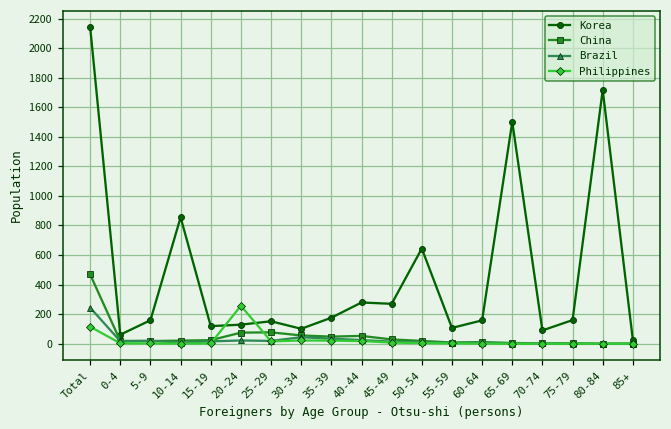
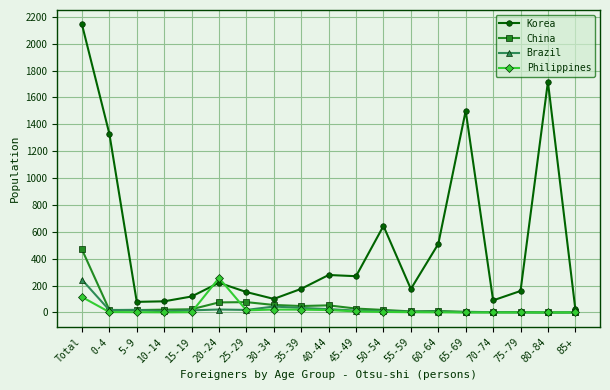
Korea, 0-4: 60 -> 1330
Korea, 5-9: 160 -> 80
Korea, 10-14: 860 -> 80
Korea, 20-24: 130 -> 220
Korea, 55-59: 110 -> 180
Korea, 60-64: 160 -> 510
